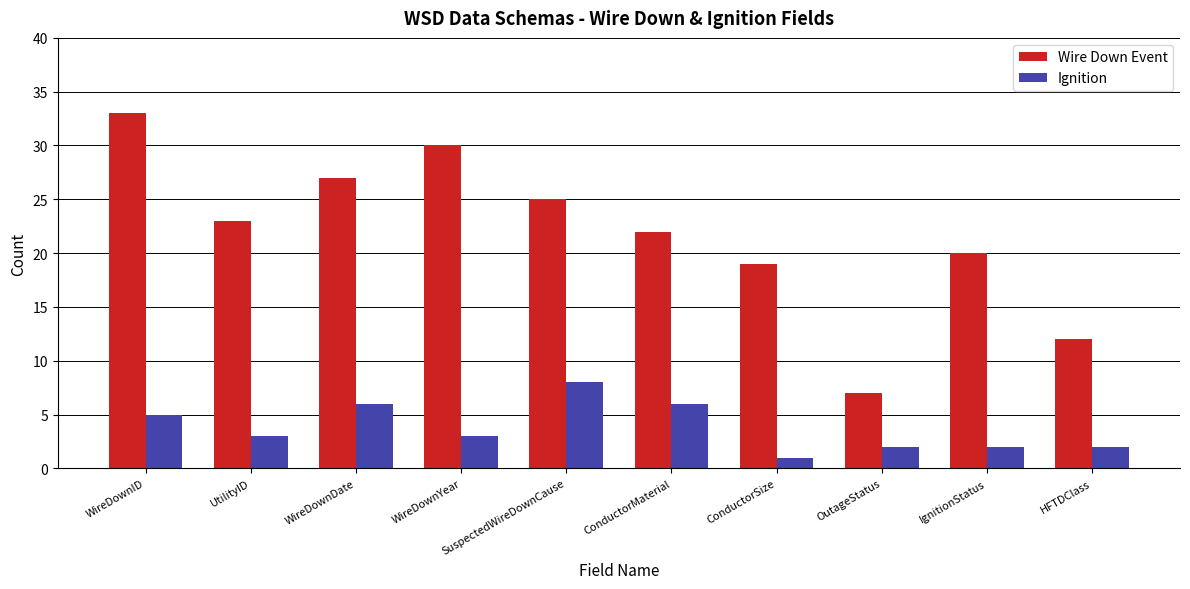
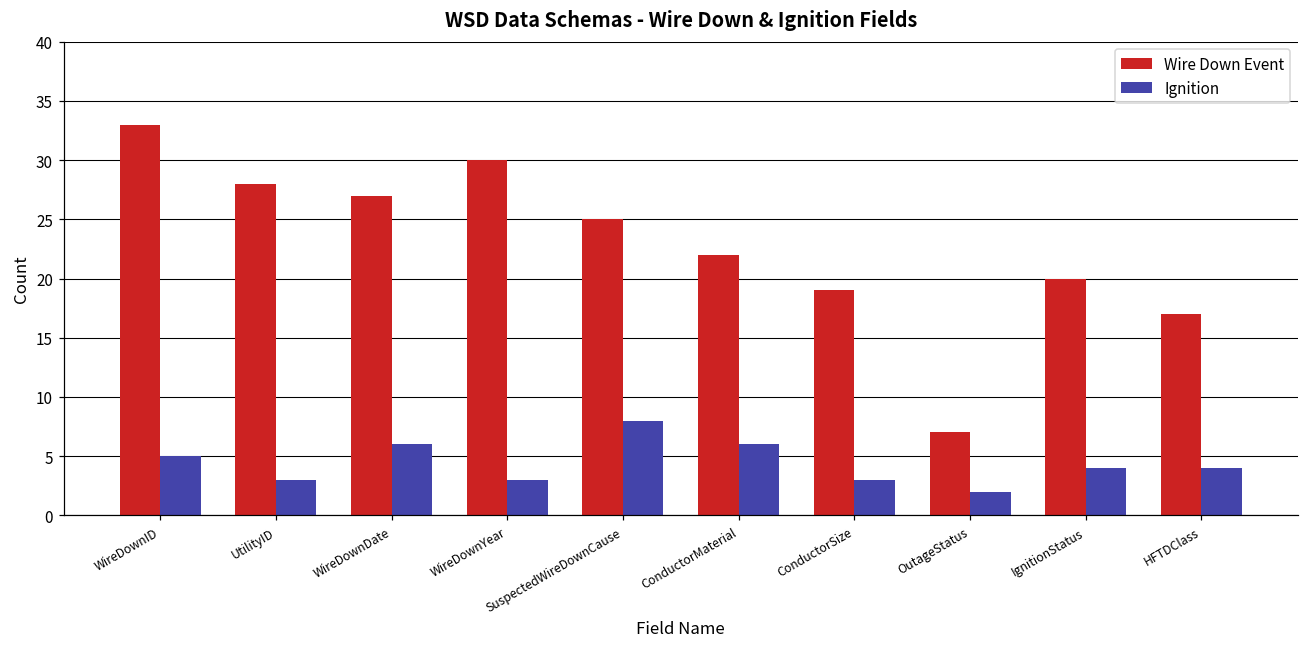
Wire Down Event, UtilityID: 23 -> 28
Ignition, ConductorSize: 1 -> 3
Ignition, IgnitionStatus: 2 -> 4
Wire Down Event, HFTDClass: 12 -> 17
Ignition, HFTDClass: 2 -> 4
